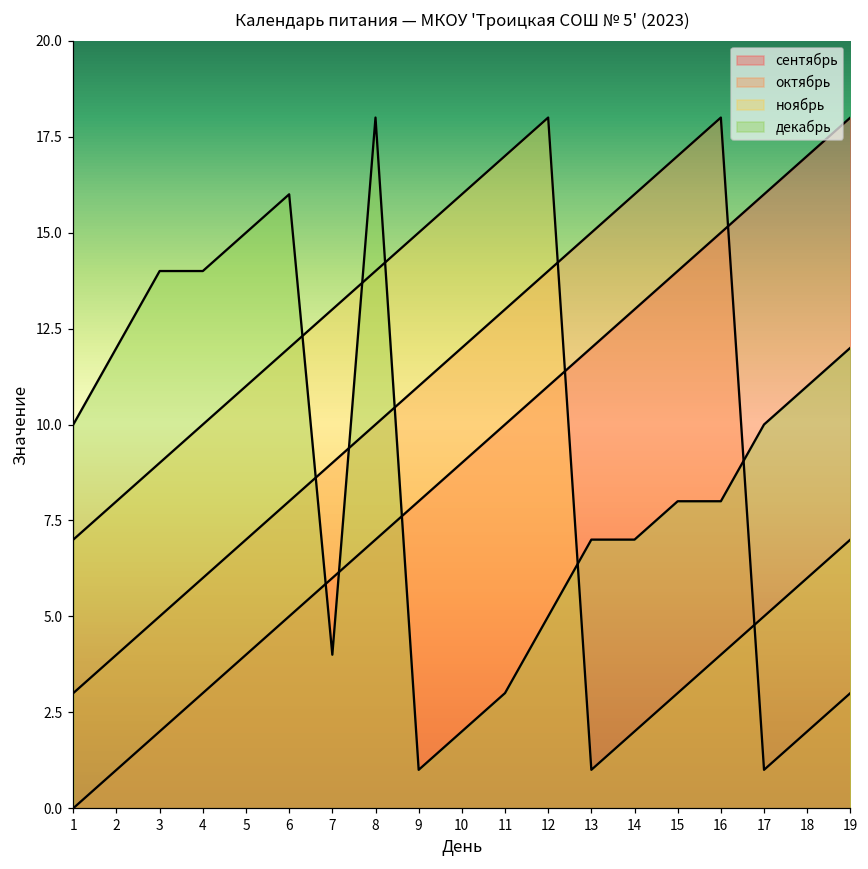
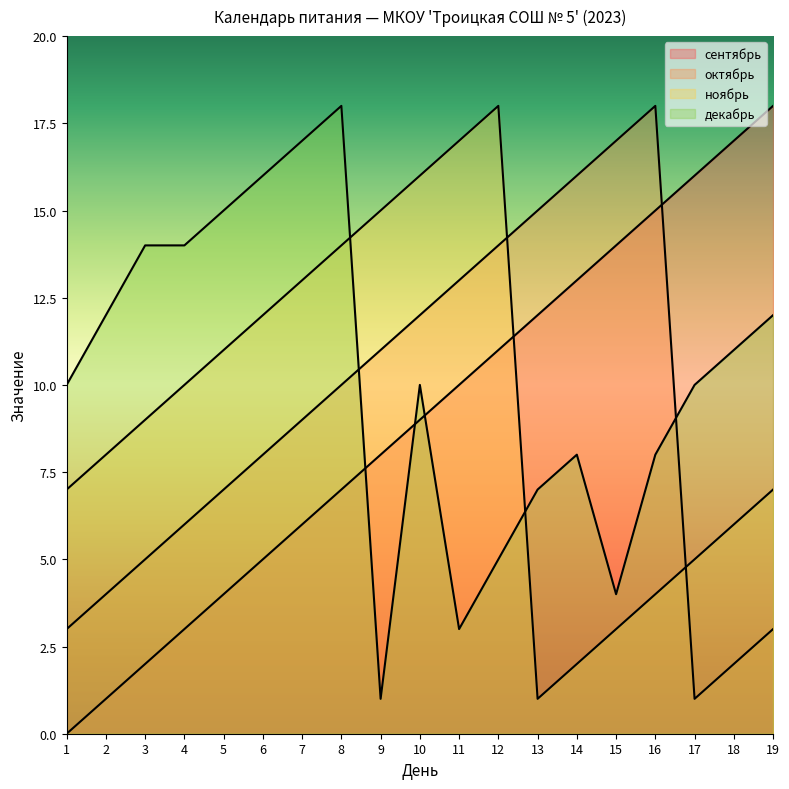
декабрь, 7: 4 -> 17
декабрь, 10: 2 -> 10
декабрь, 14: 7 -> 8
декабрь, 15: 8 -> 4
